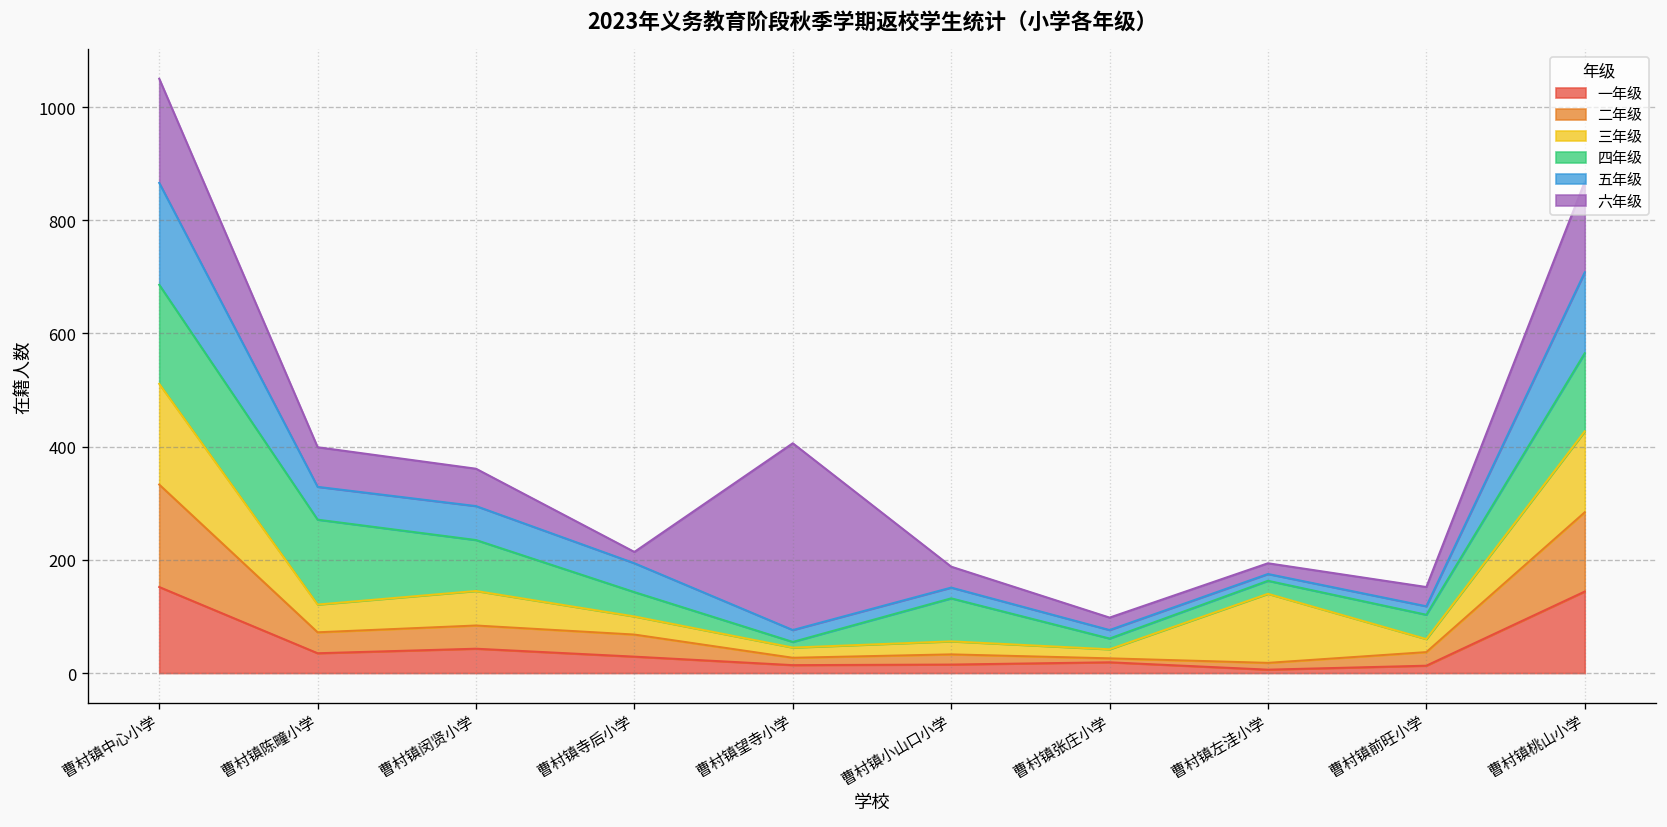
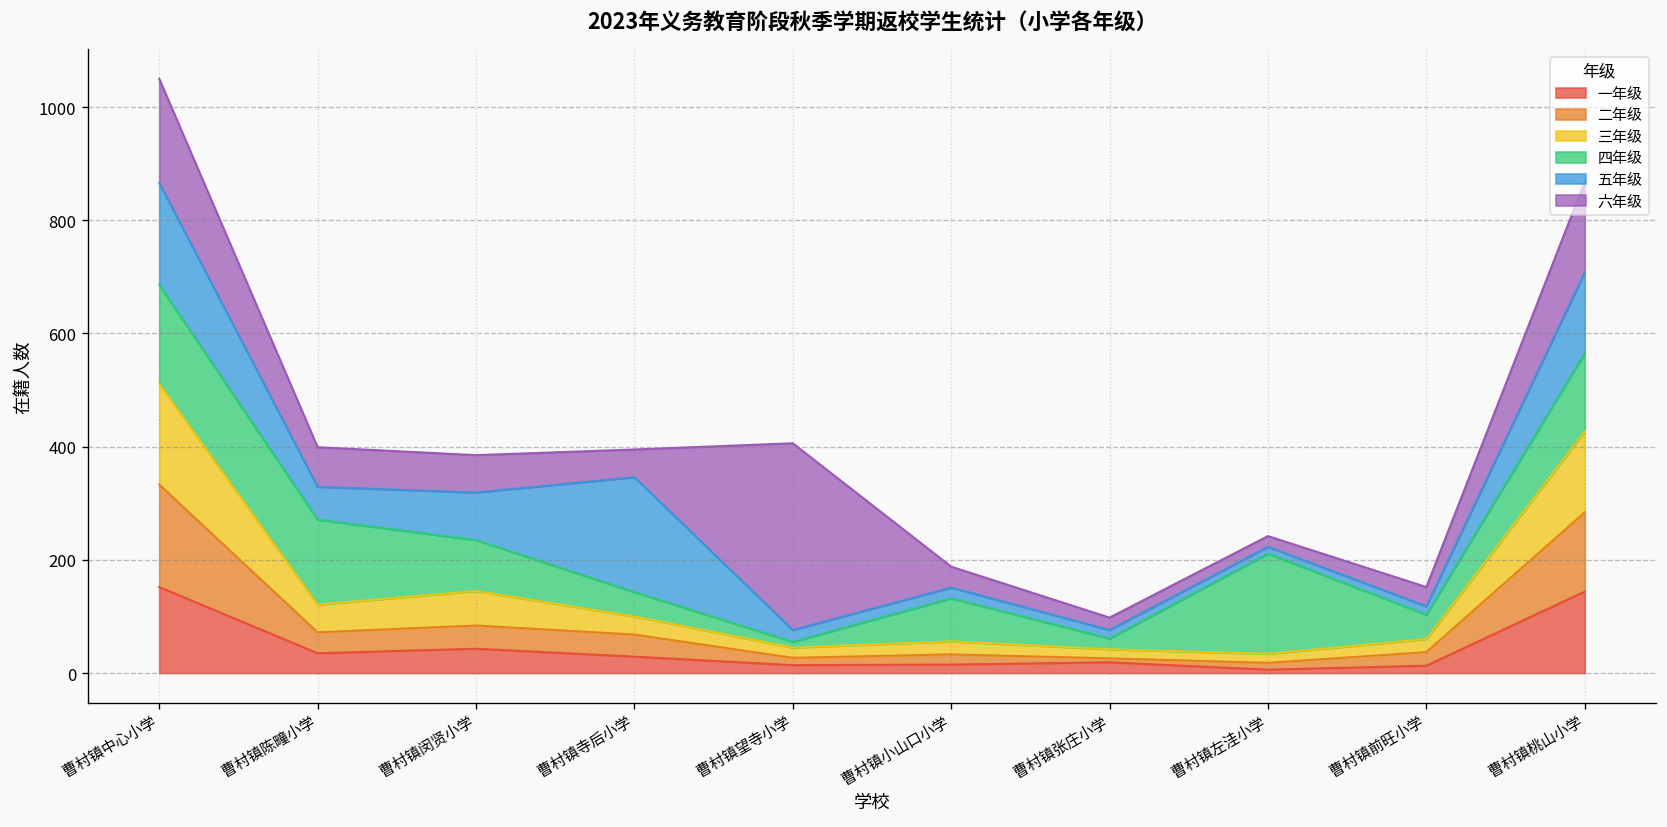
五年级, 曹村镇闵贤小学: 60 -> 80
五年级, 曹村镇寺后小学: 50 -> 200
六年级, 曹村镇寺后小学: 20 -> 50
三年级, 曹村镇左洼小学: 120 -> 20
四年级, 曹村镇左洼小学: 20 -> 180
